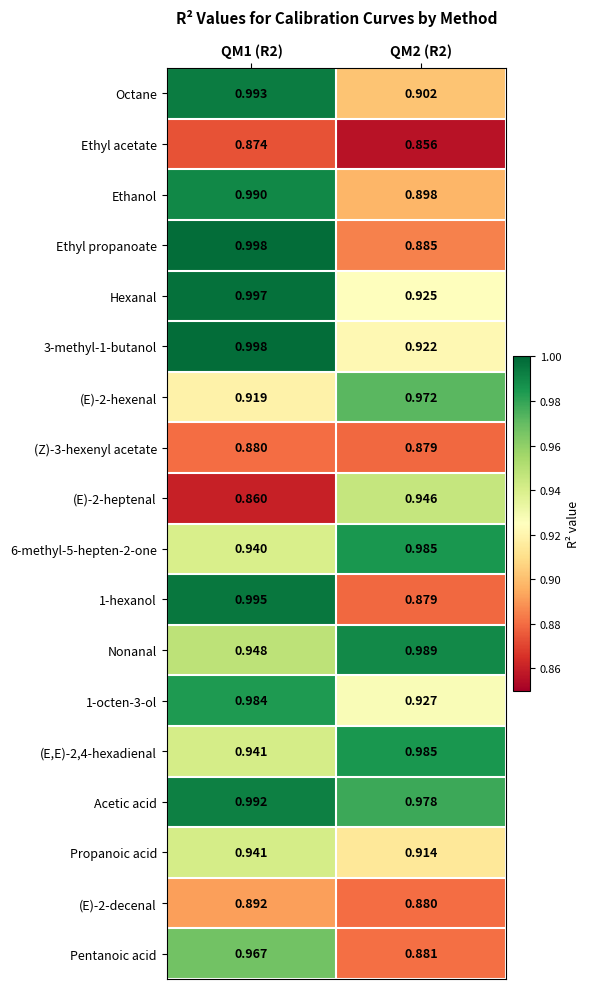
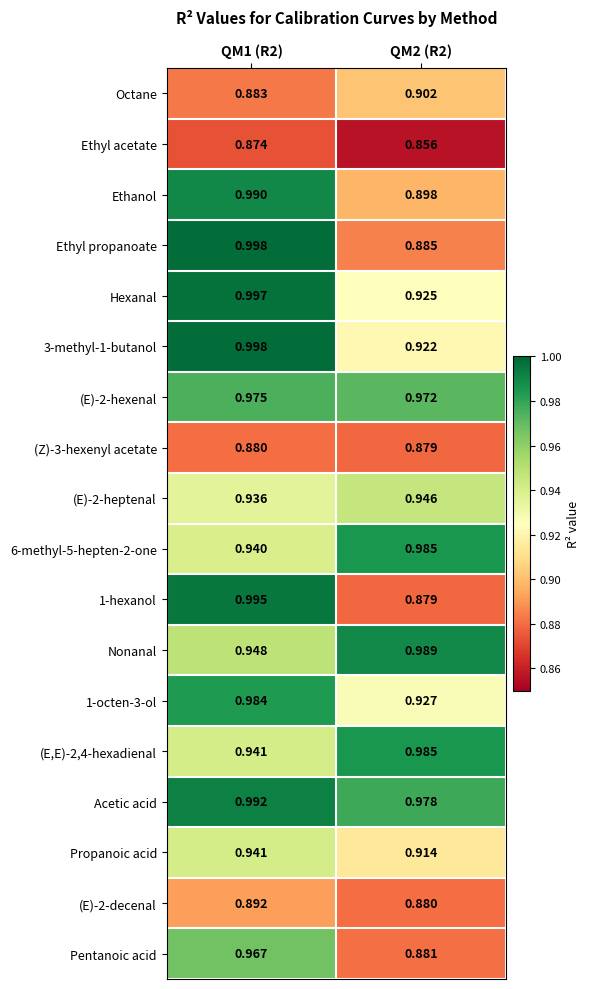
Octane, QM1 (R2): 0.993 -> 0.883
(E)-2-hexenal, QM1 (R2): 0.919 -> 0.975
(E)-2-heptenal, QM1 (R2): 0.860 -> 0.936
